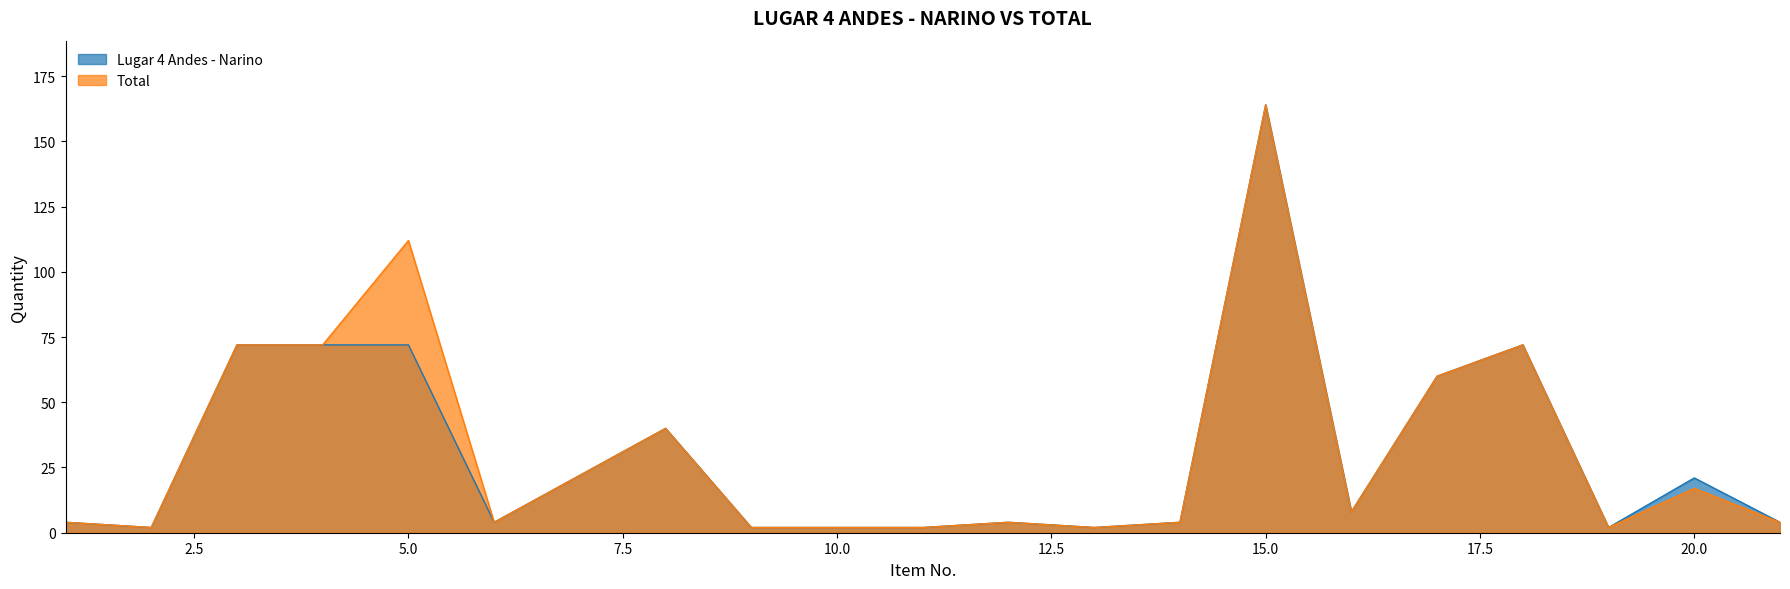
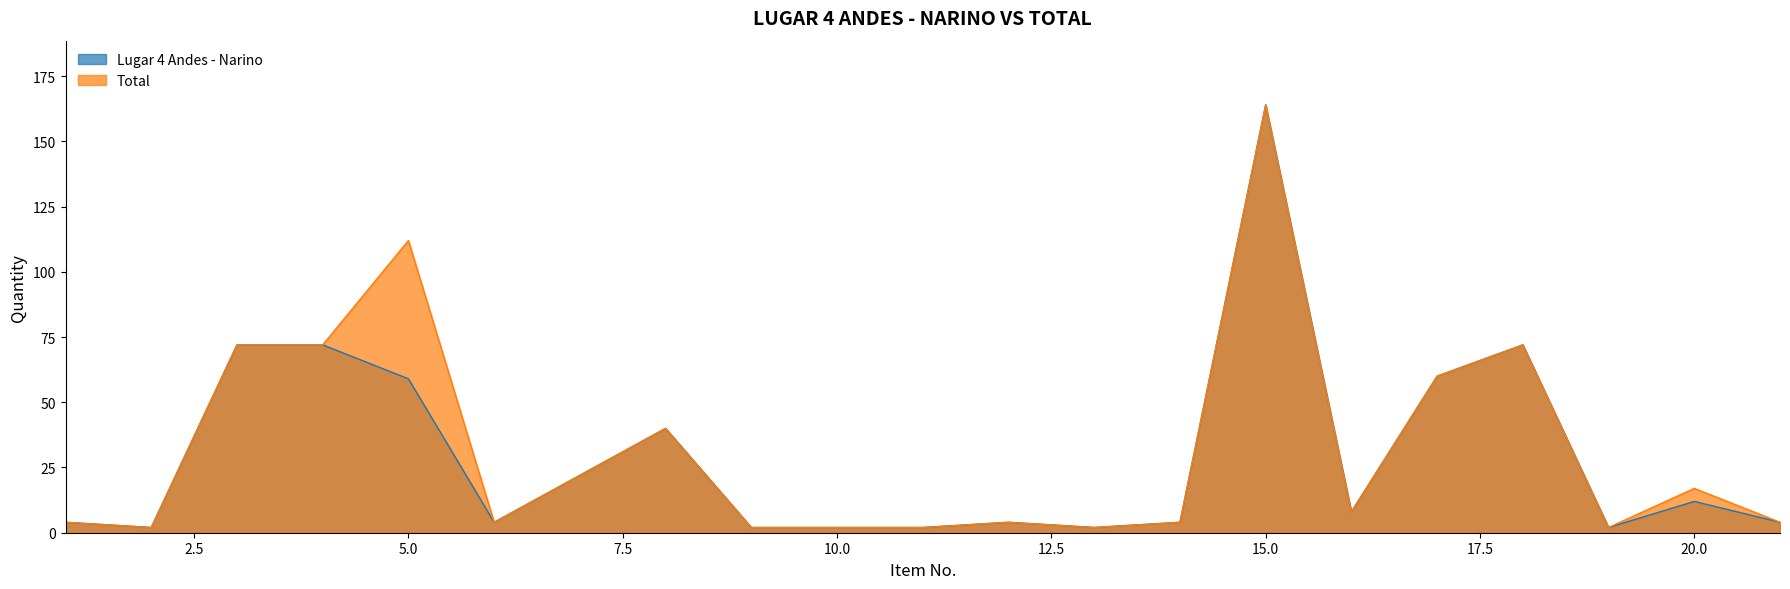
Lugar 4 Andes - Narino, 5.0: 72 -> 59
Lugar 4 Andes - Narino, 20.0: 21 -> 12
